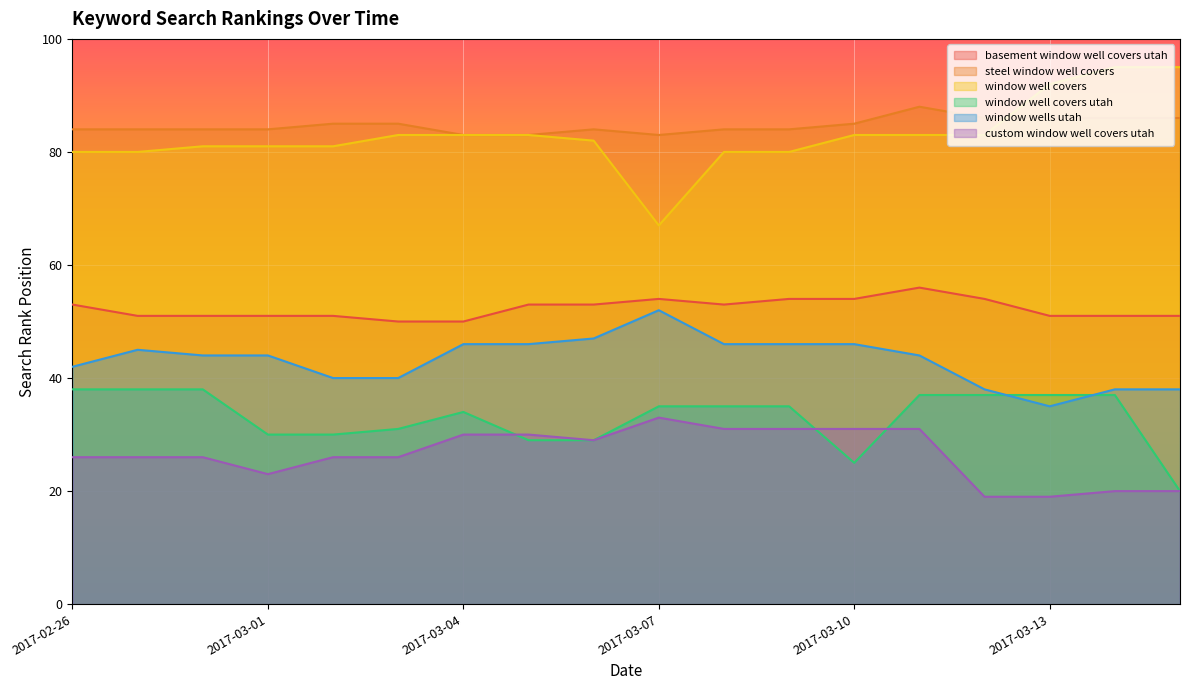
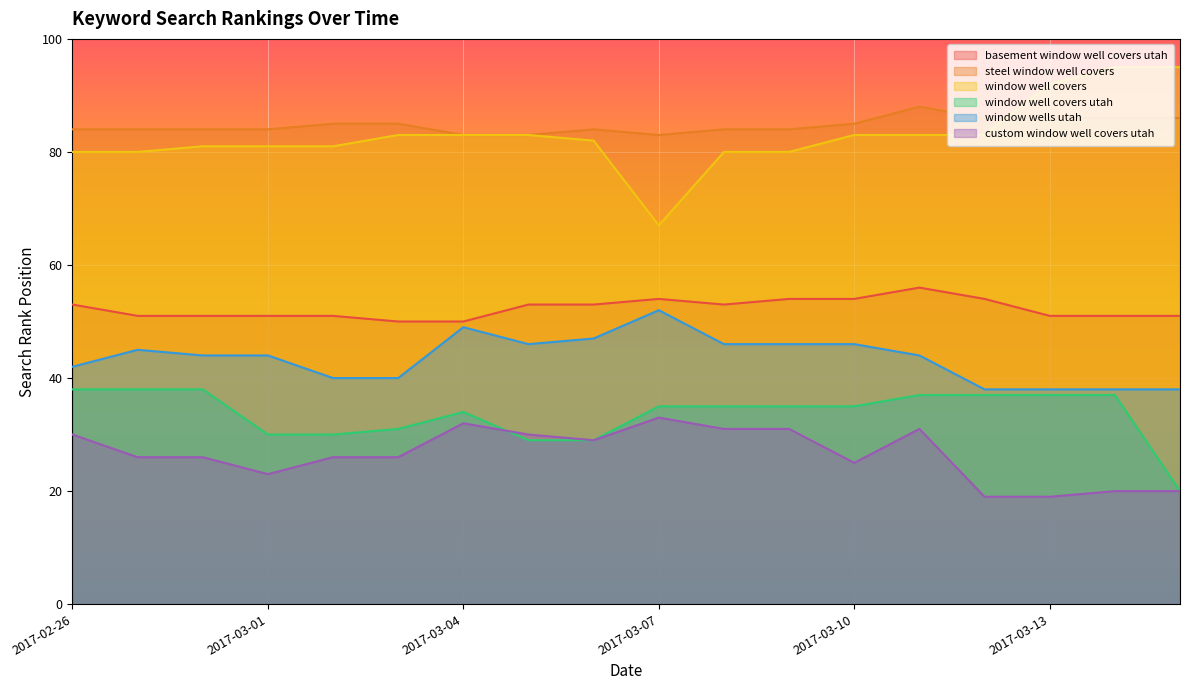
custom window well covers utah, 2017-02-26: 26 -> 30
window wells utah, 2017-03-04: 46 -> 49
custom window well covers utah, 2017-03-04: 30 -> 32
window well covers utah, 2017-03-10: 25 -> 35
custom window well covers utah, 2017-03-10: 31 -> 25
window wells utah, 2017-03-13: 35 -> 38
